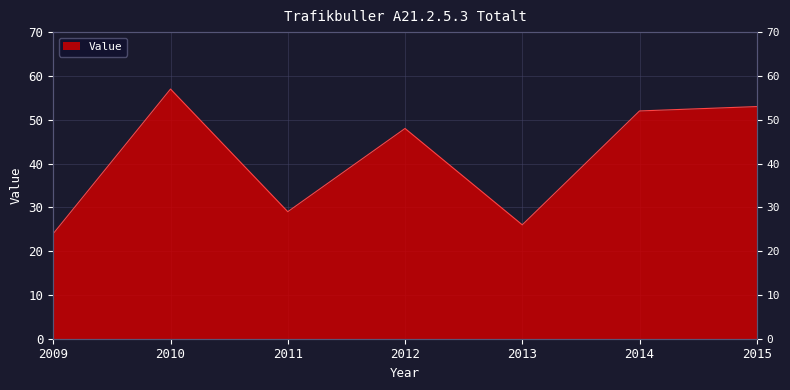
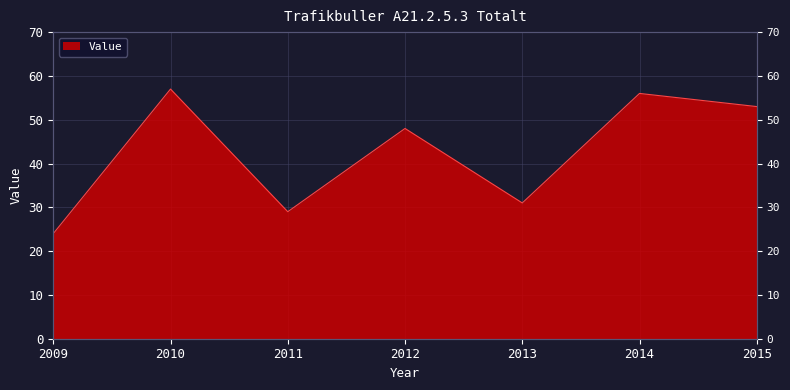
2013: 26 -> 31
2014: 52 -> 56
